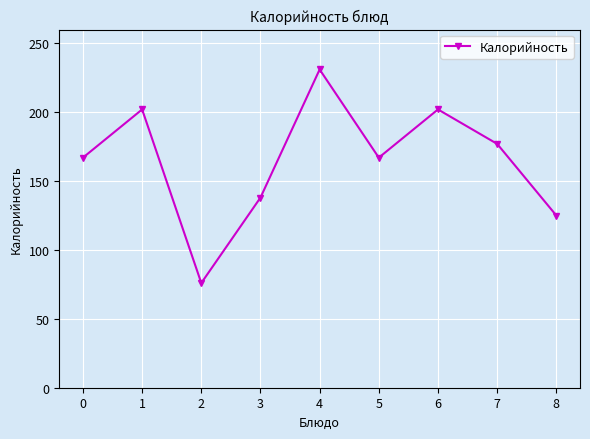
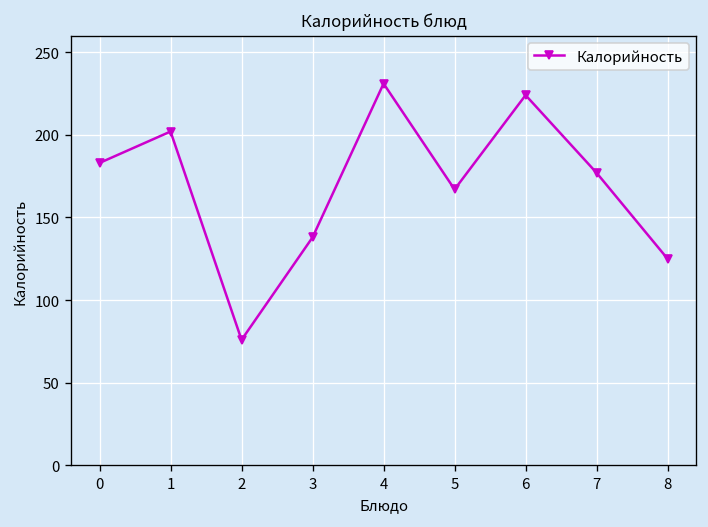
0: 167 -> 183
6: 202 -> 224
